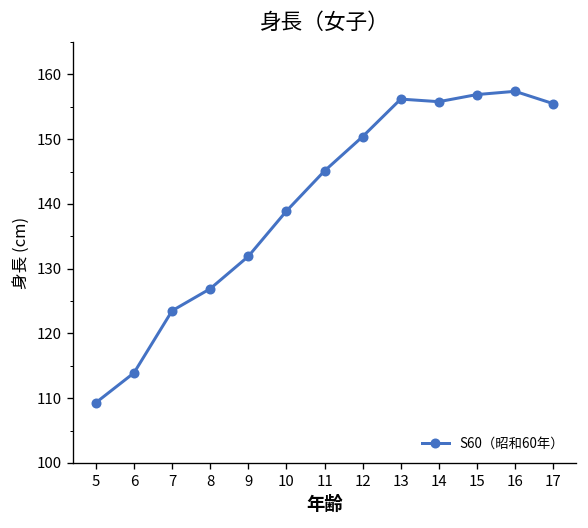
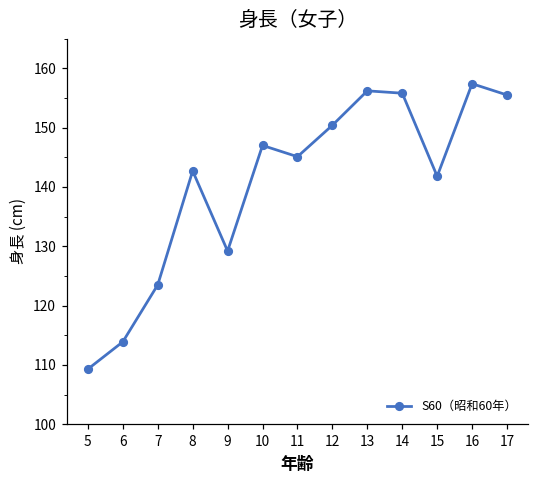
8: 127 -> 143
9: 132 -> 129
10: 139 -> 147
15: 157 -> 142
